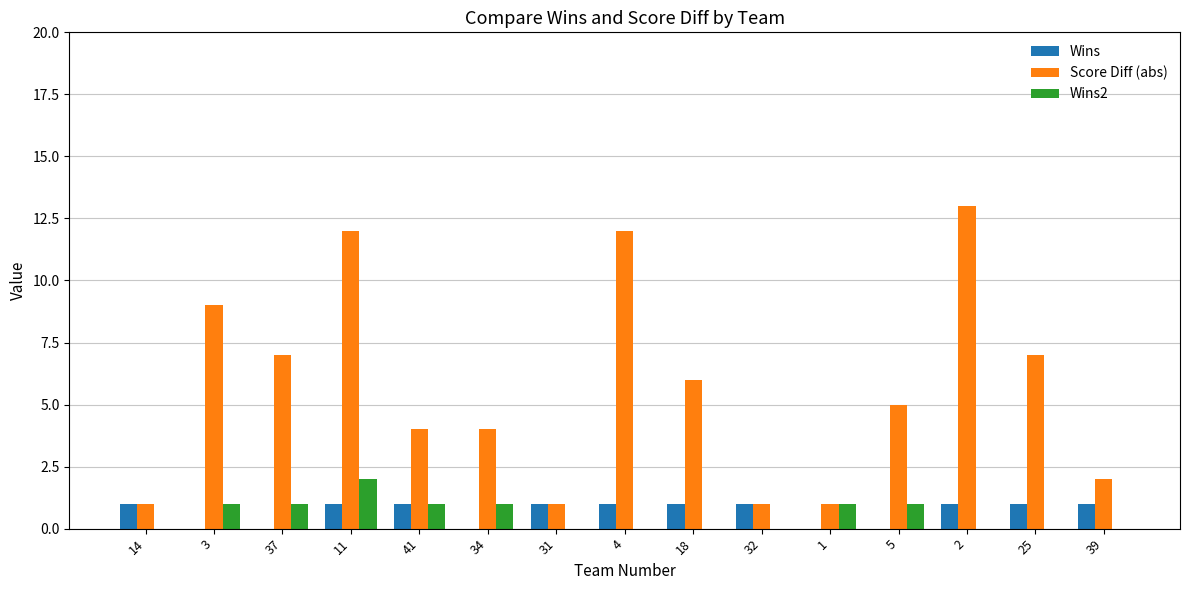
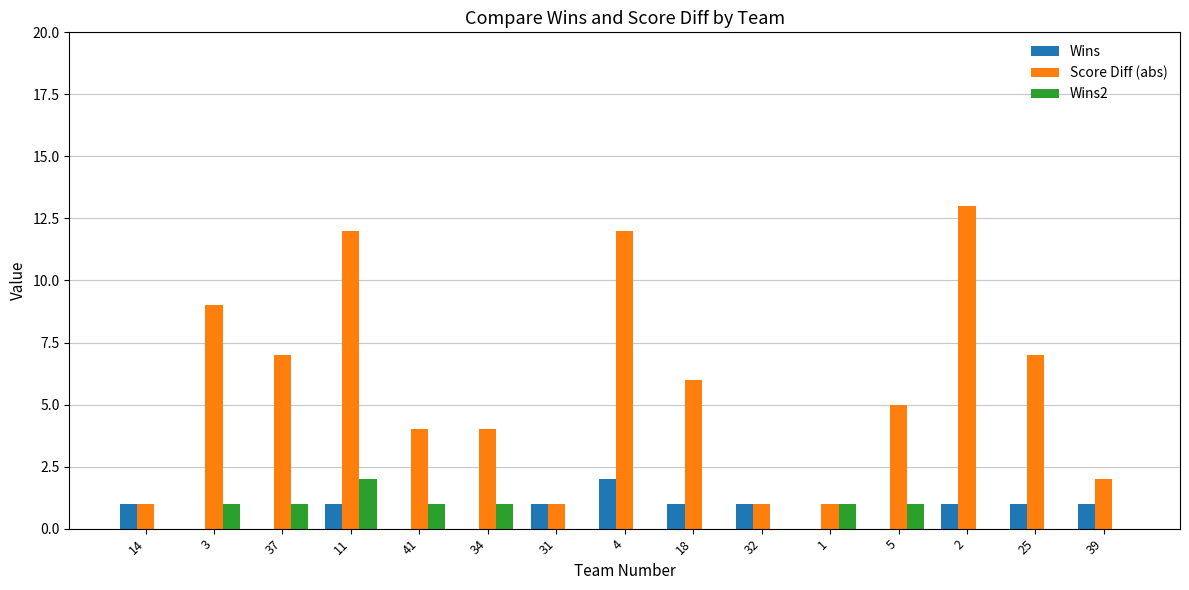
Wins, 41: 1 -> 0
Wins, 4: 1 -> 2
